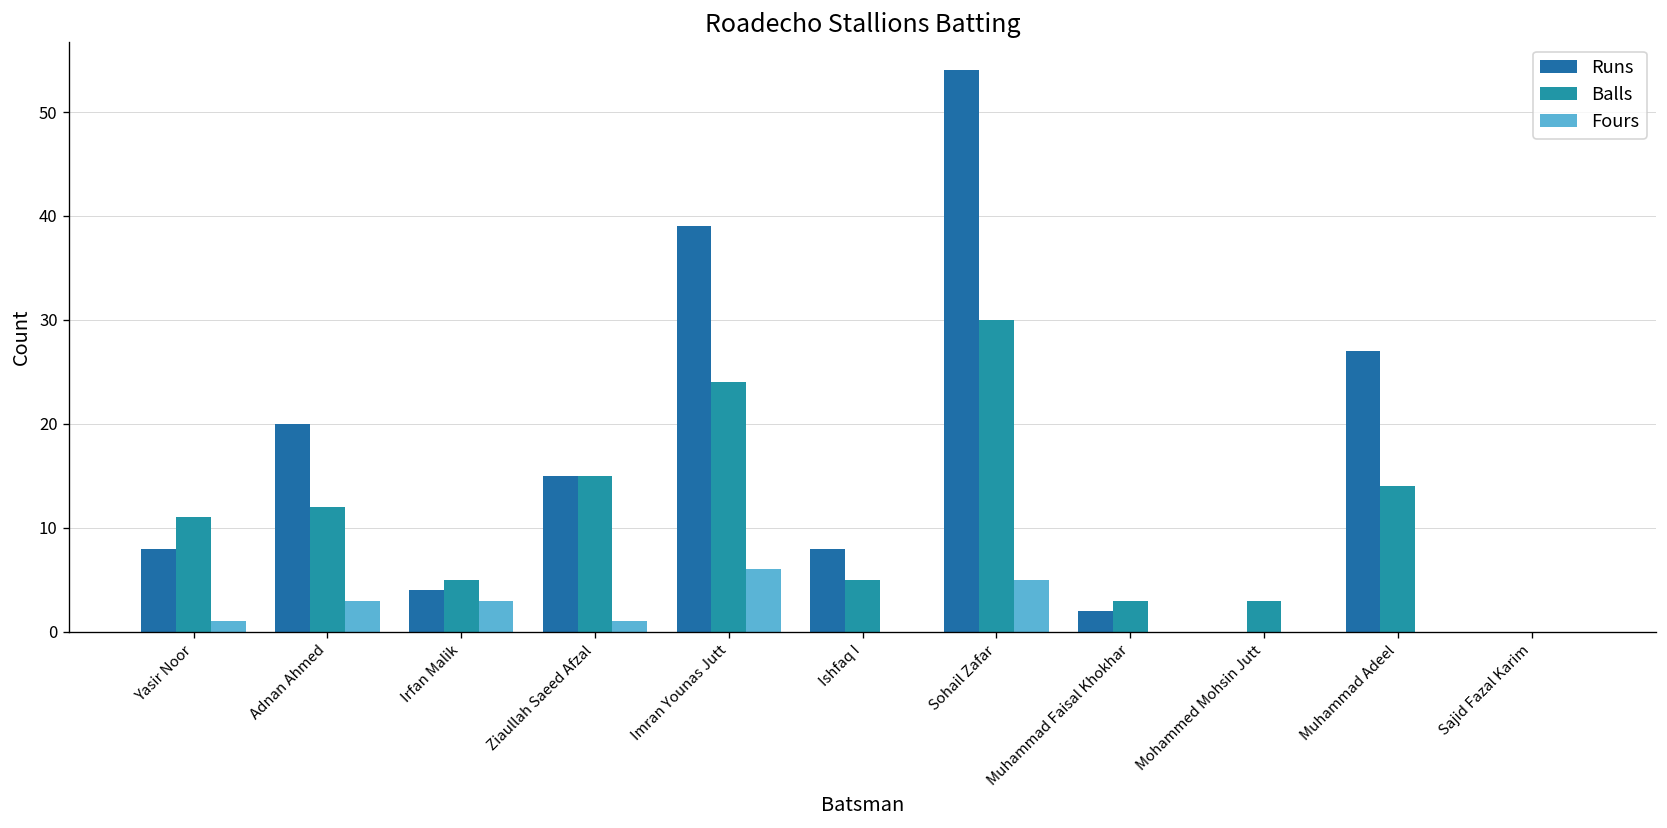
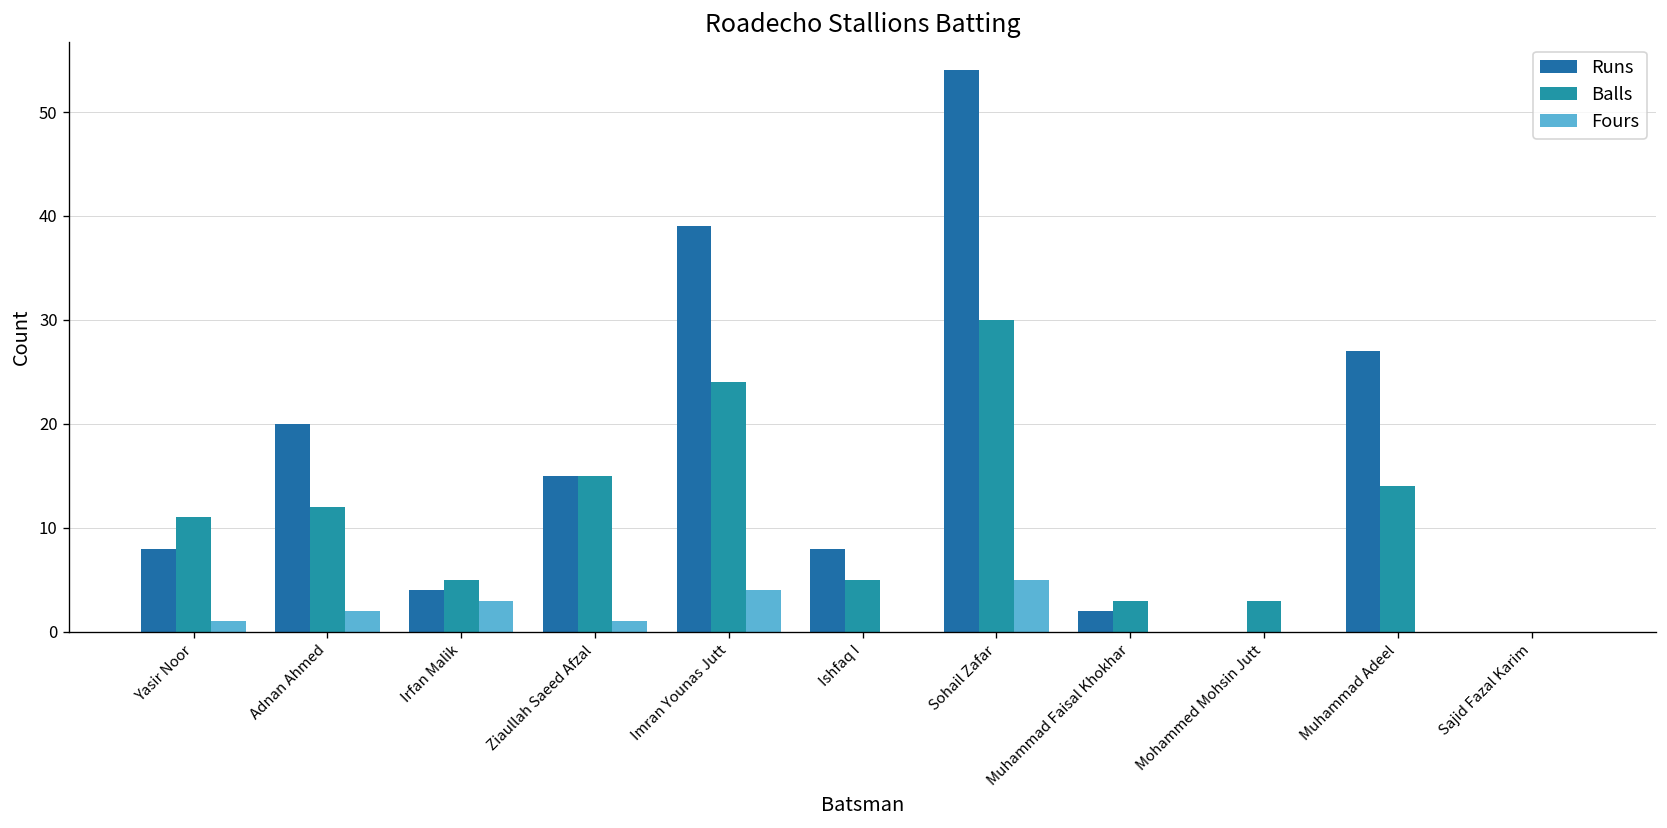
Fours, Adnan Ahmed: 3 -> 2
Fours, Imran Younas Jutt: 6 -> 4
